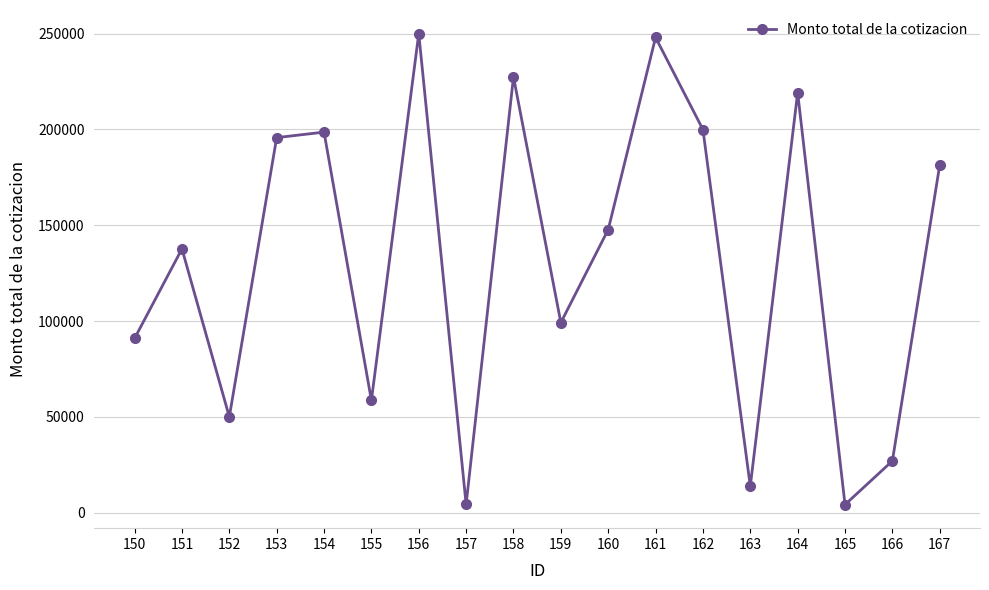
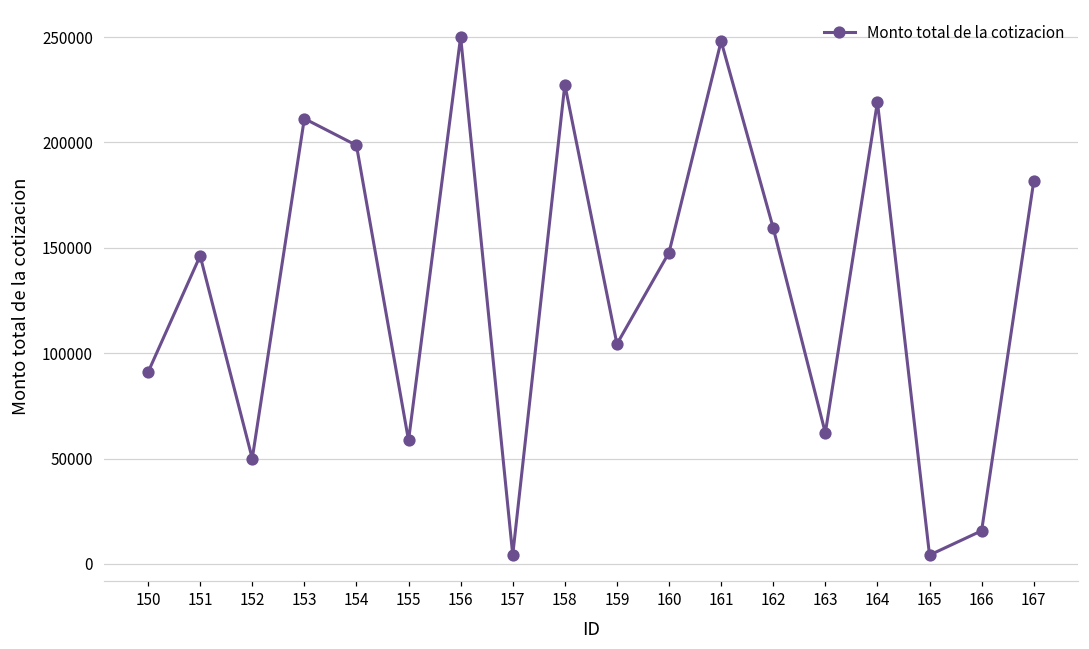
151: 138000 -> 146000
153: 196000 -> 211000
159: 99000 -> 104000
162: 200000 -> 159000
163: 14000 -> 62000
166: 27000 -> 16000
